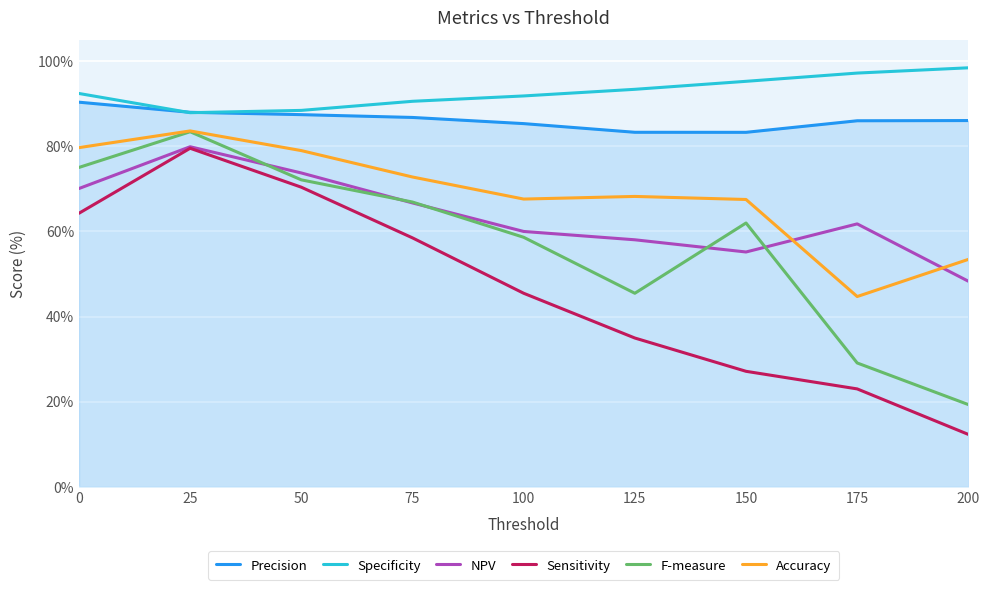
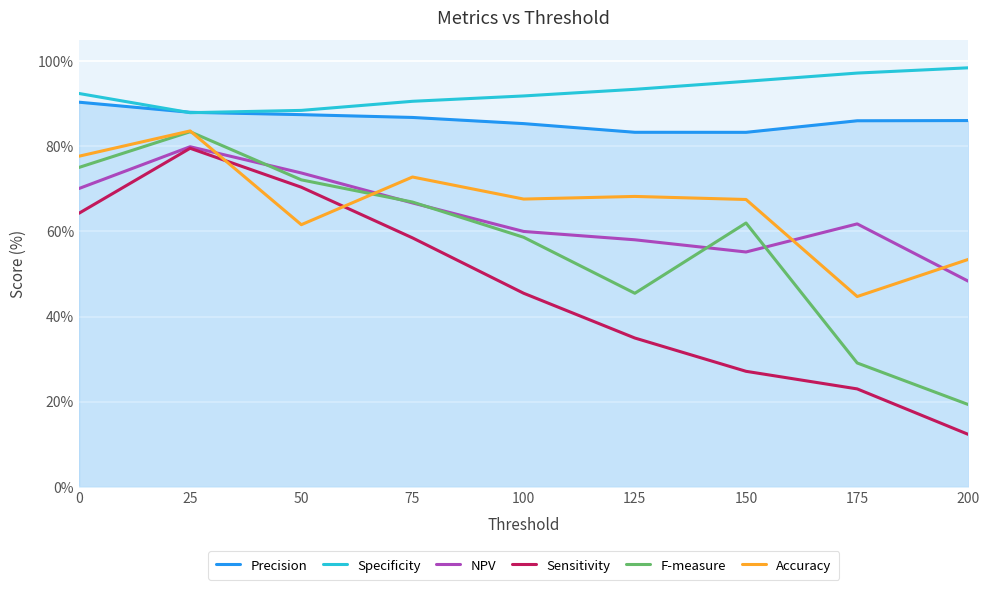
Accuracy, 0: 80% -> 78%
Accuracy, 50: 79% -> 62%
